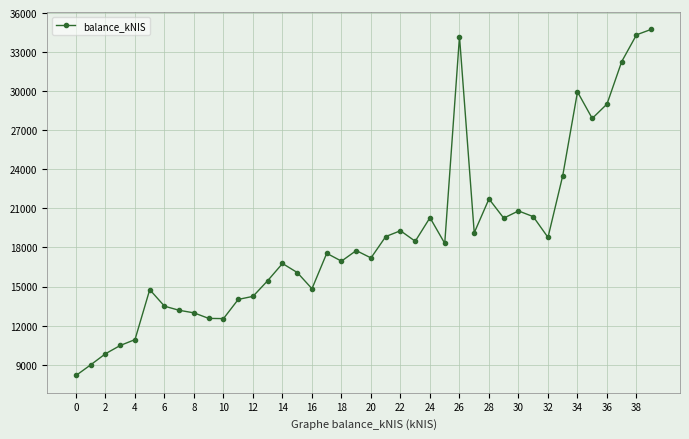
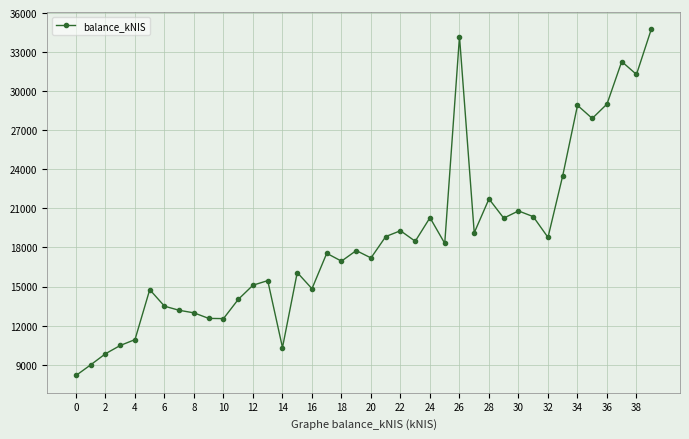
12: 14200 -> 15100
14: 16800 -> 10300
34: 30000 -> 28900
38: 34300 -> 31300
